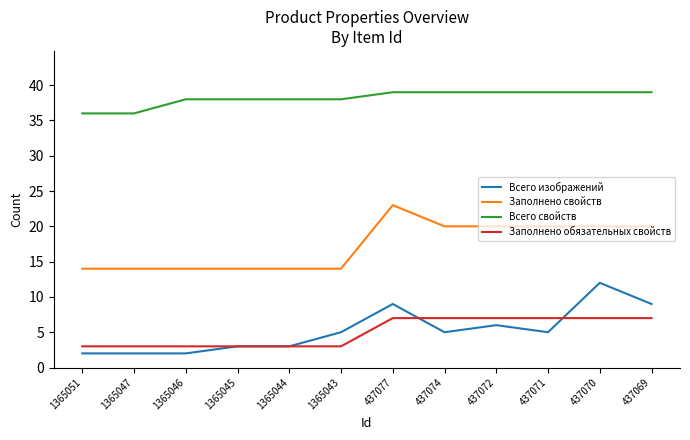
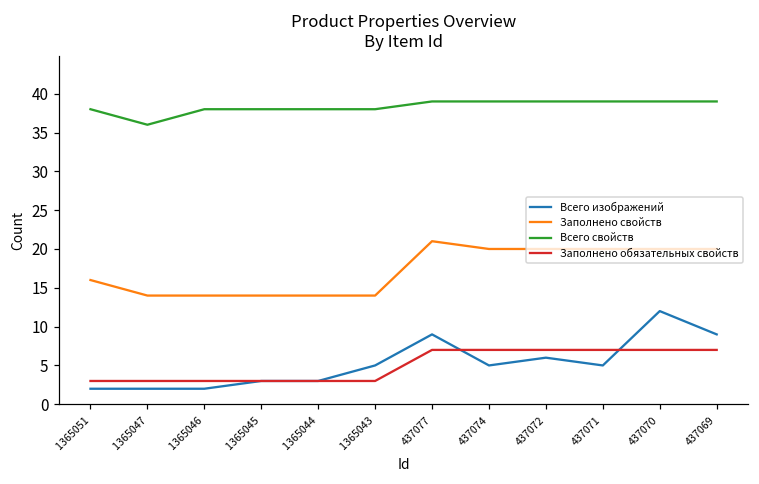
Заполнено свойств, 1365051: 14 -> 16
Всего свойств, 1365051: 36 -> 38
Заполнено свойств, 437077: 23 -> 21
